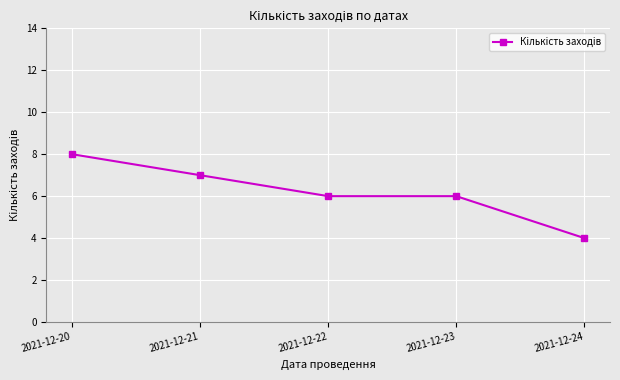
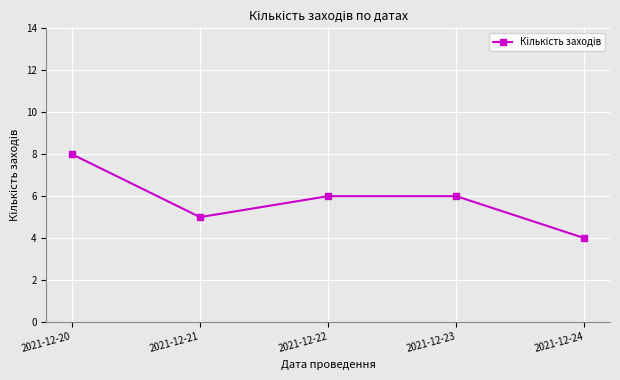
2021-12-21: 7 -> 5
